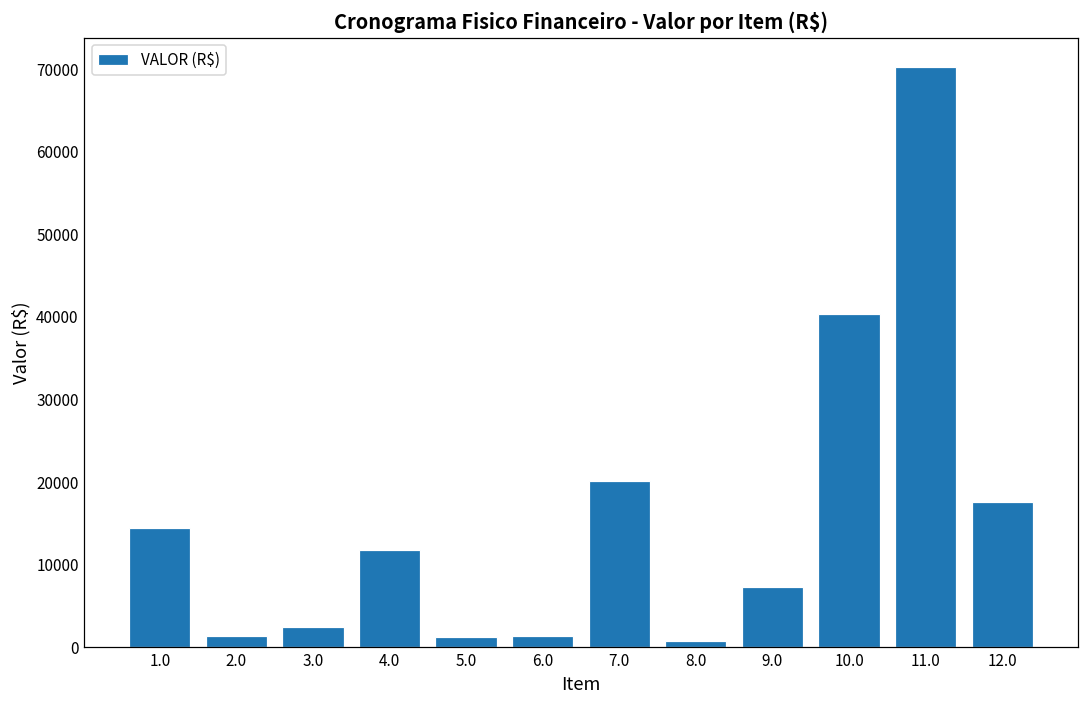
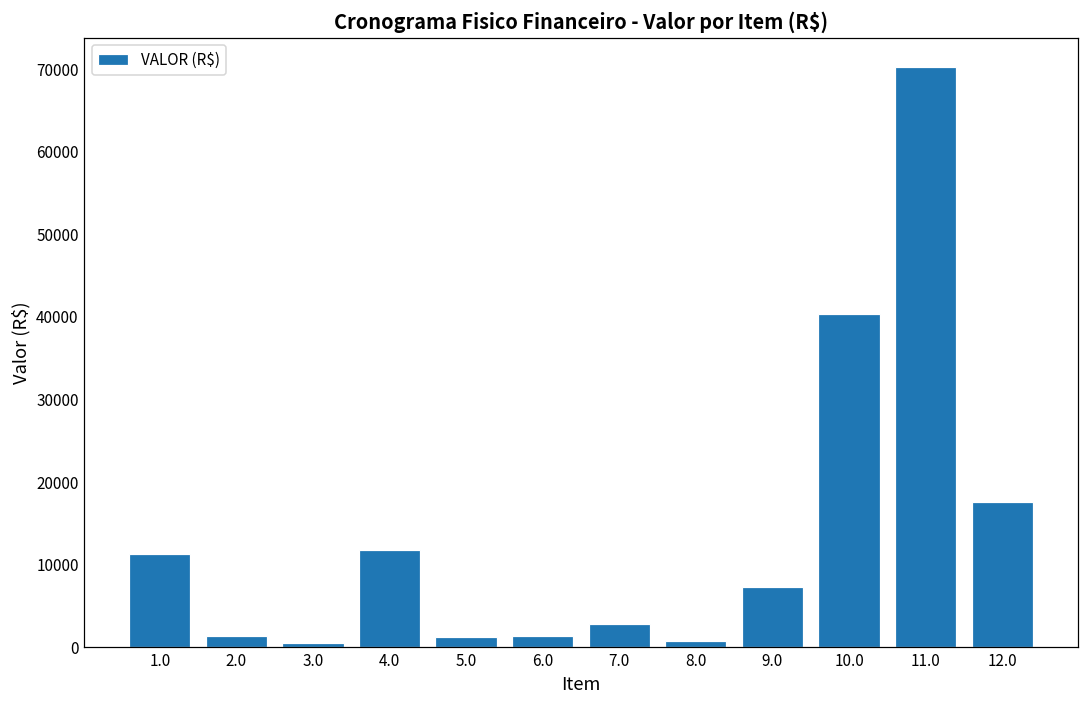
1.0: 14000 -> 11000
3.0: 2000 -> 1000
7.0: 20000 -> 3000
